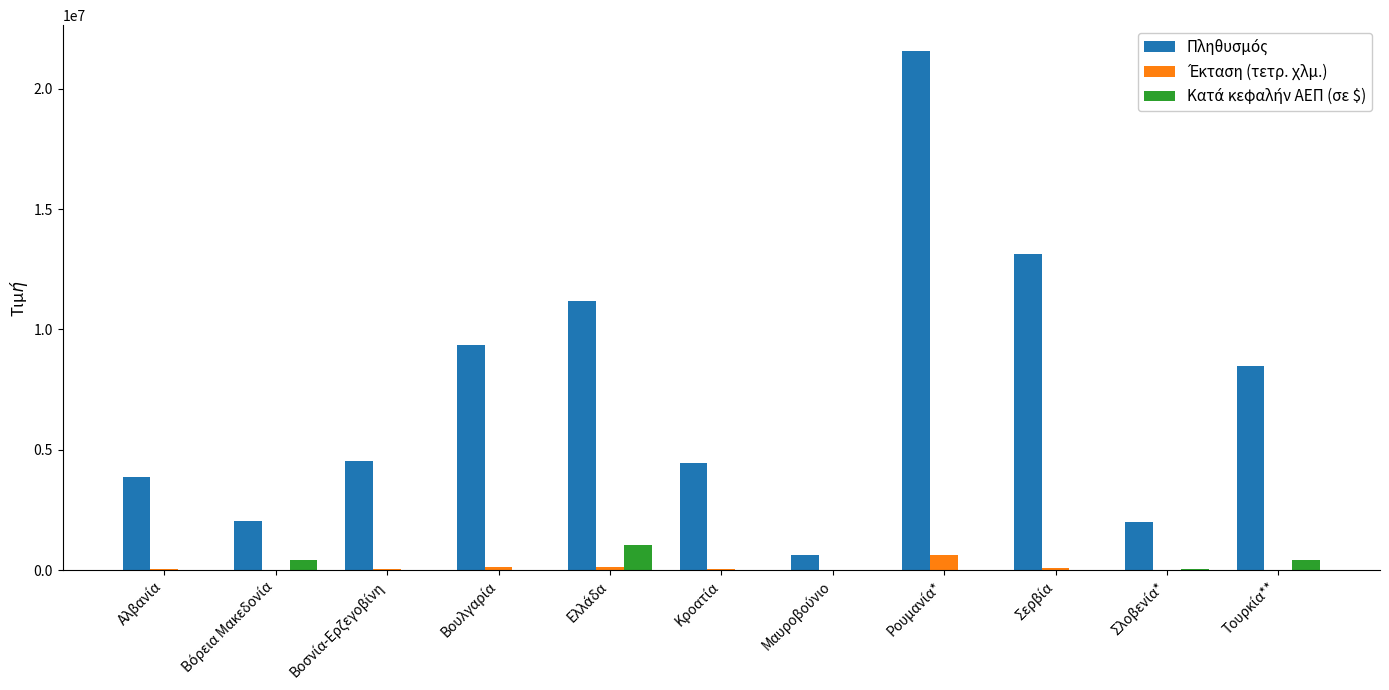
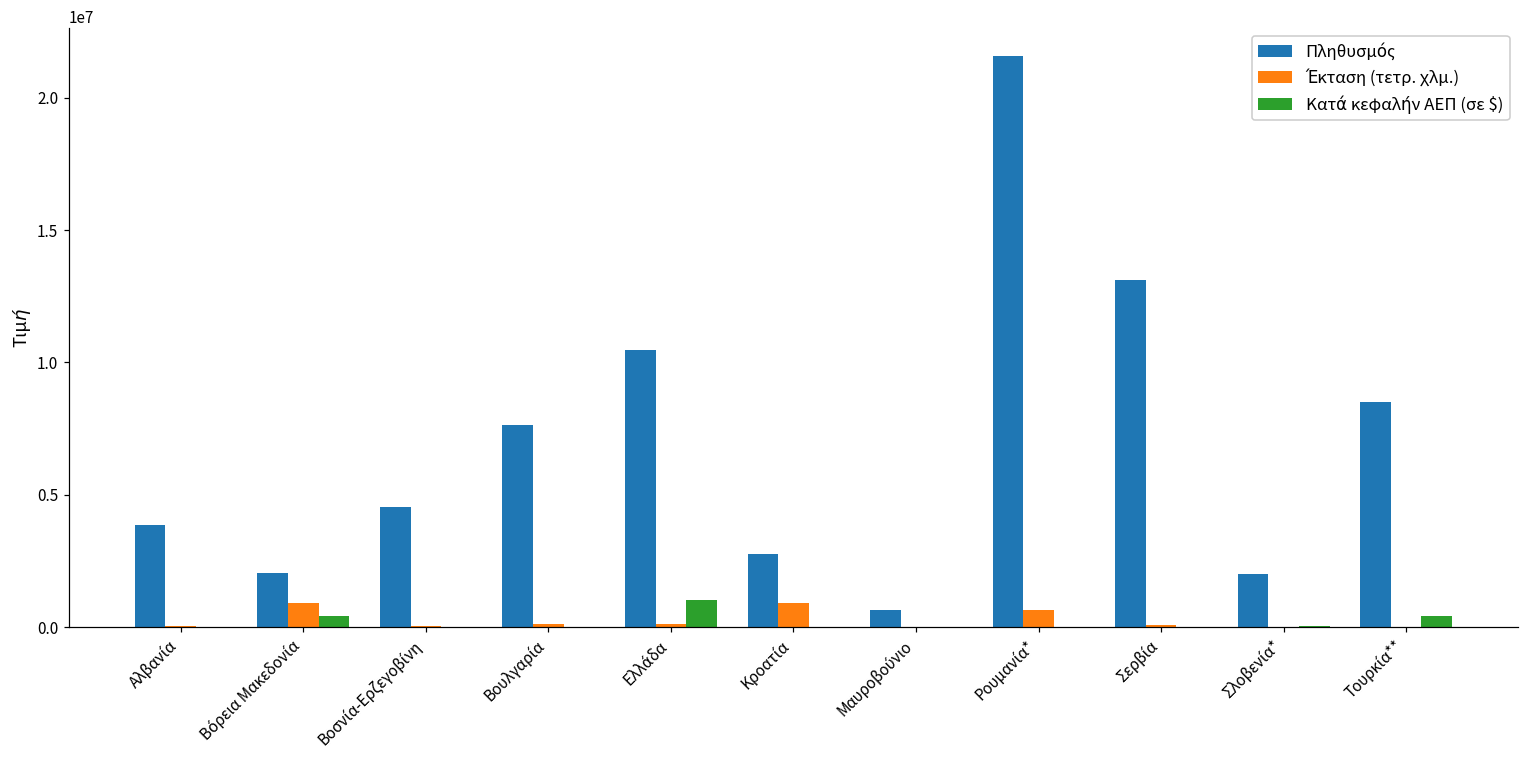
Έκταση (τετρ. χλμ.), Βόρεια Μακεδονία: 0 -> 900000
Πληθυσμός, Βουλγαρία: 9400000 -> 7600000
Πληθυσμός, Ελλάδα: 11200000 -> 10500000
Πληθυσμός, Κροατία: 4400000 -> 2800000
Έκταση (τετρ. χλμ.), Κροατία: 100000 -> 900000
